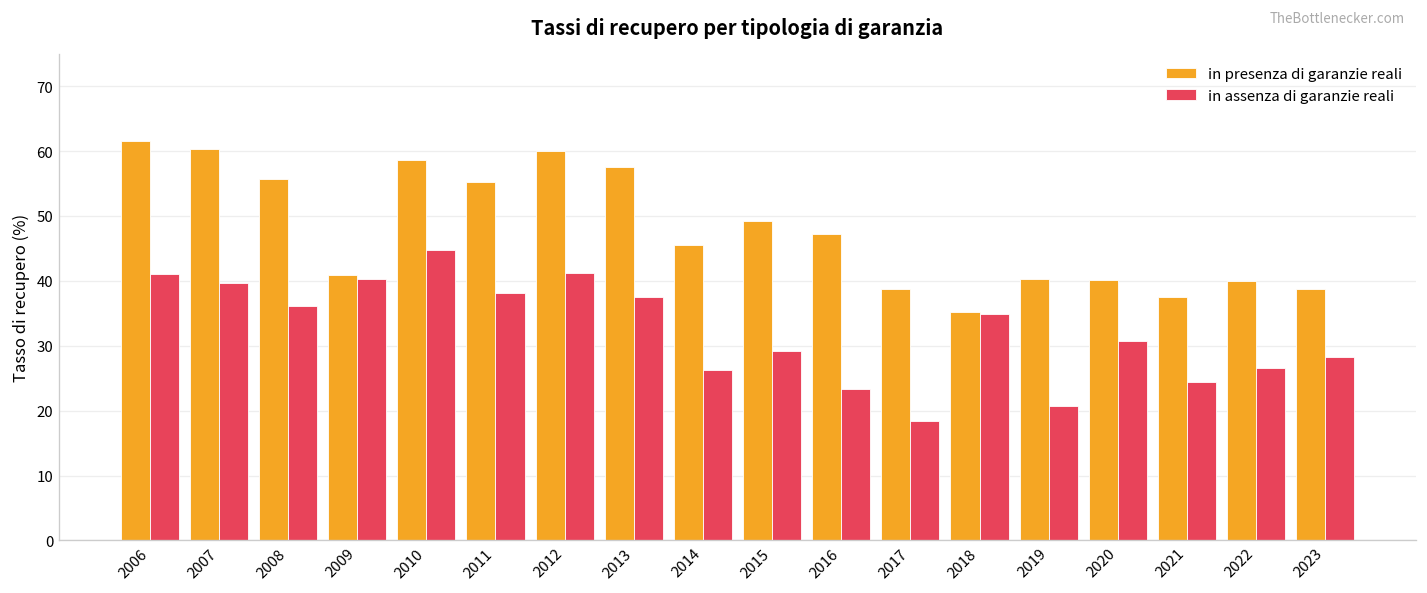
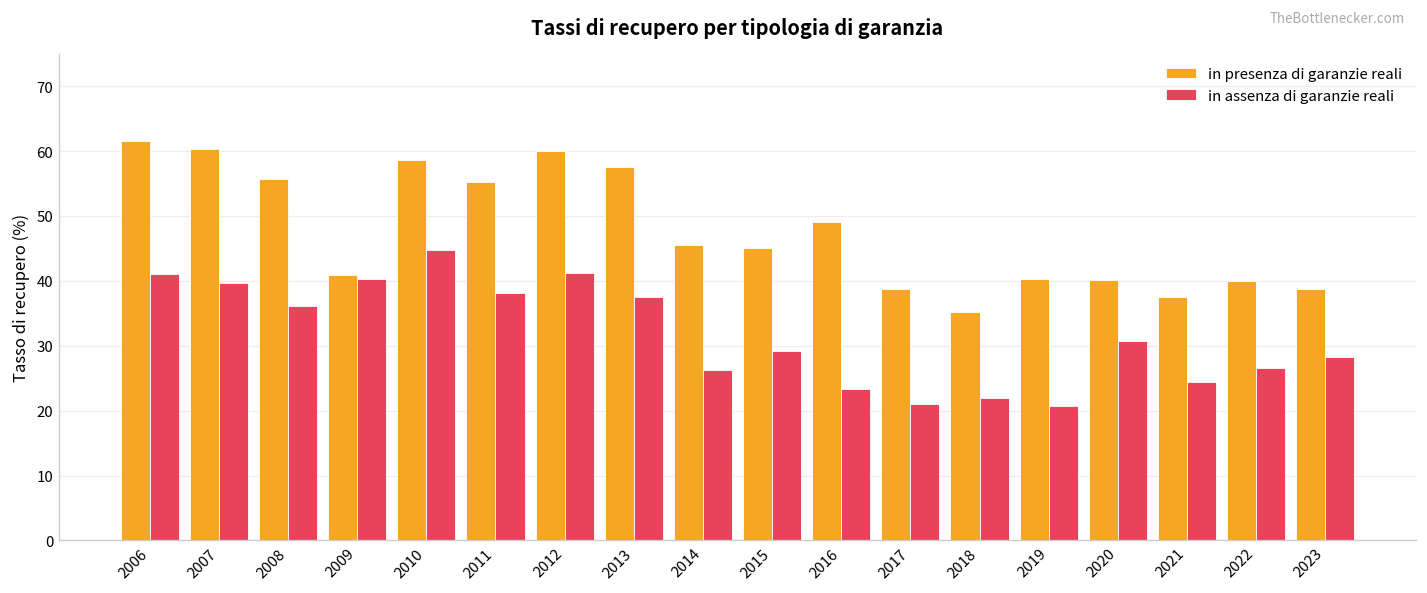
in presenza di garanzie reali, 2015: 49 -> 45
in presenza di garanzie reali, 2016: 47 -> 49
in assenza di garanzie reali, 2017: 18 -> 21
in assenza di garanzie reali, 2018: 35 -> 22
